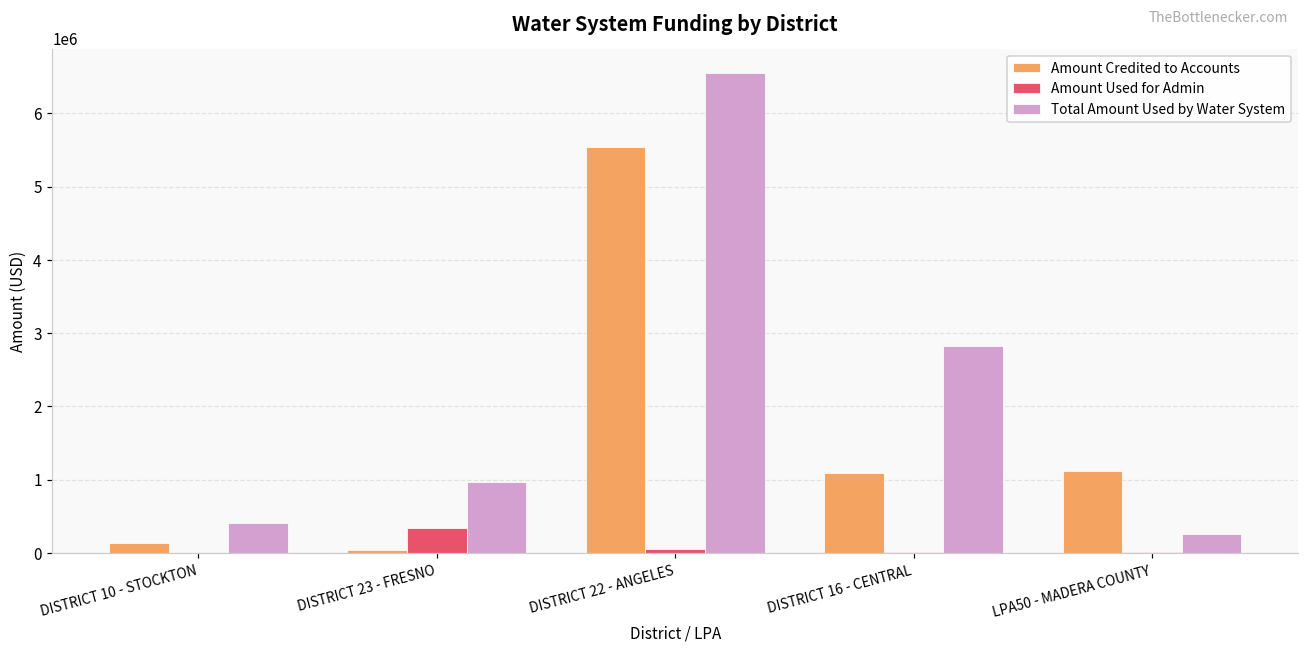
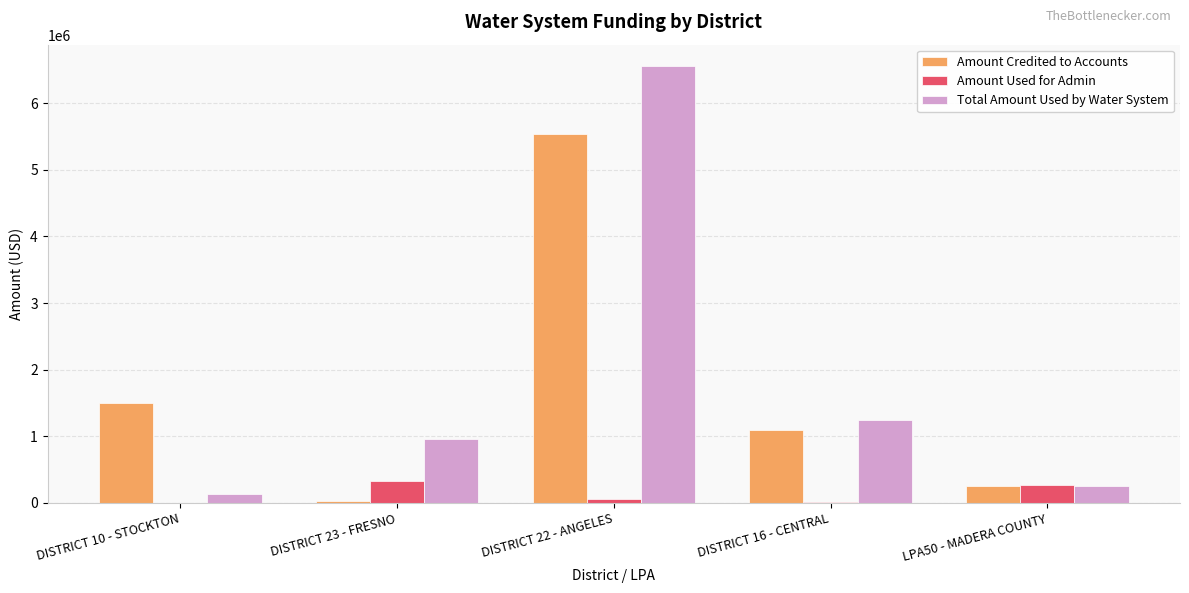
Amount Credited to Accounts, DISTRICT 10 - STOCKTON: 100000 -> 1500000
Total Amount Used by Water System, DISTRICT 10 - STOCKTON: 400000 -> 100000
Total Amount Used by Water System, DISTRICT 16 - CENTRAL: 2800000 -> 1200000
Amount Credited to Accounts, LPA50 - MADERA COUNTY: 1100000 -> 200000
Amount Used for Admin, LPA50 - MADERA COUNTY: 0 -> 300000
